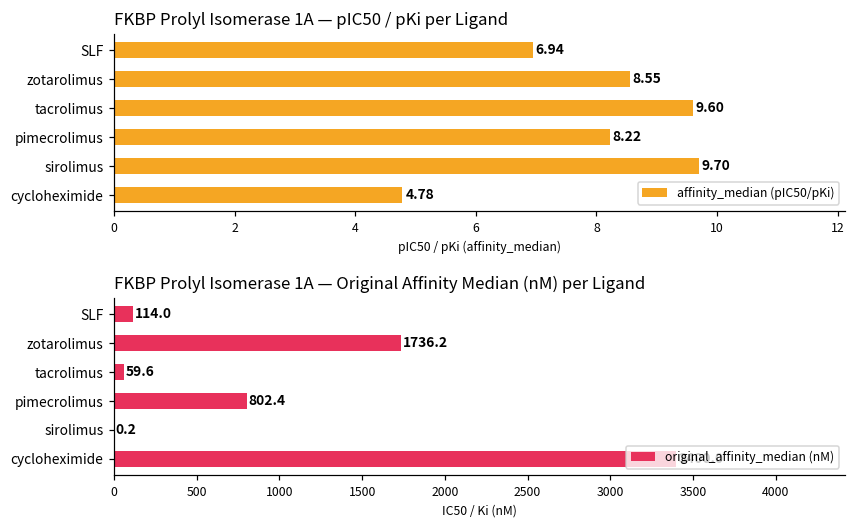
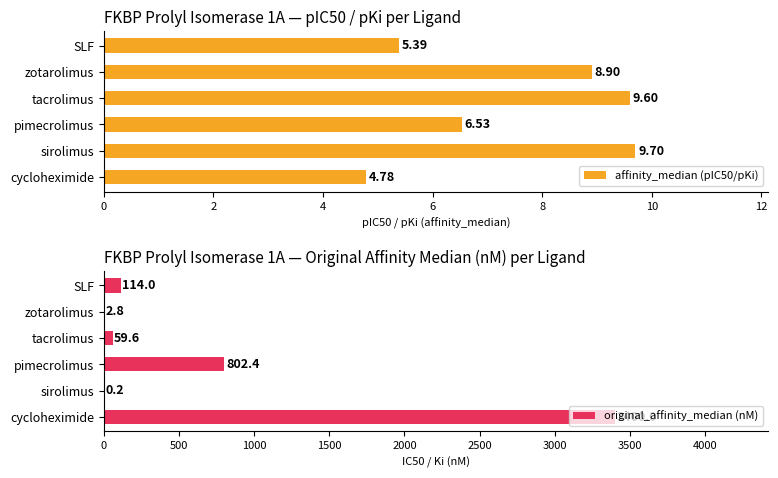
FKBP Prolyl Isomerase 1A — pIC50 / pKi per Ligand, SLF: 6.94 -> 5.39
FKBP Prolyl Isomerase 1A — pIC50 / pKi per Ligand, zotarolimus: 8.55 -> 8.90
FKBP Prolyl Isomerase 1A — pIC50 / pKi per Ligand, pimecrolimus: 8.22 -> 6.53
FKBP Prolyl Isomerase 1A — Original Affinity Median (nM) per Ligand, zotarolimus: 1736.2 -> 2.8
